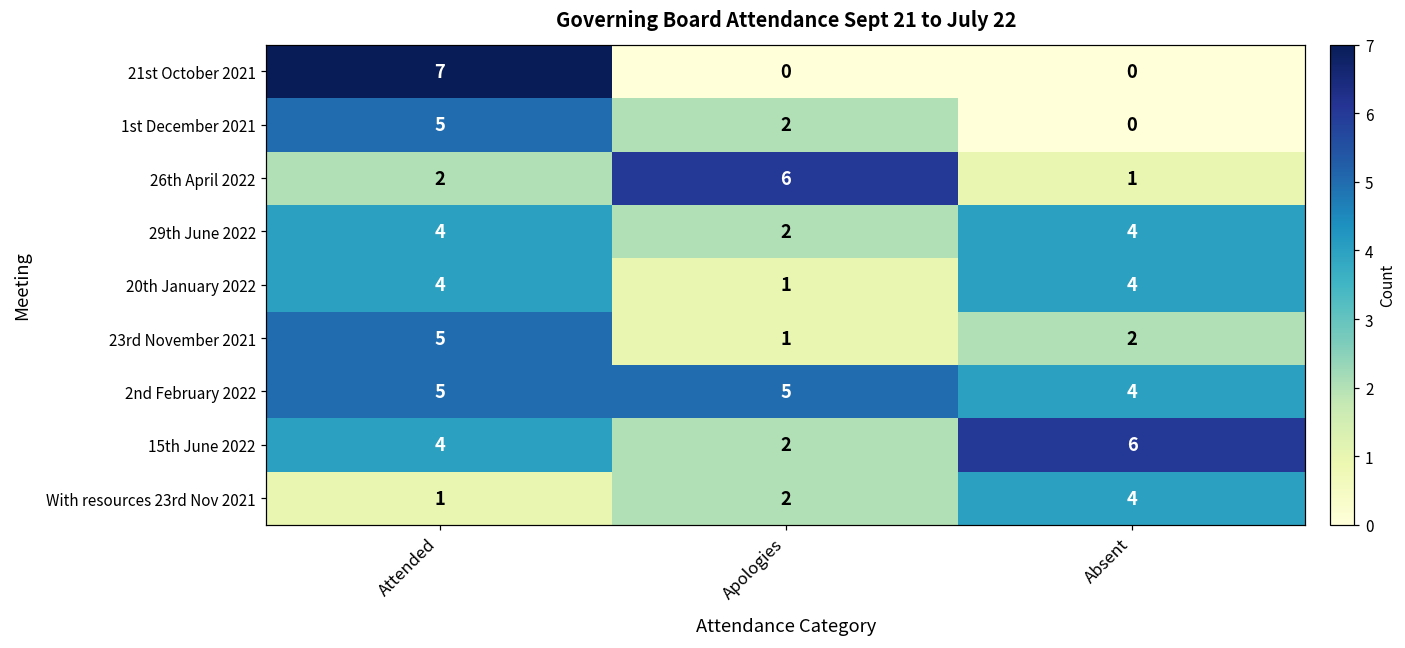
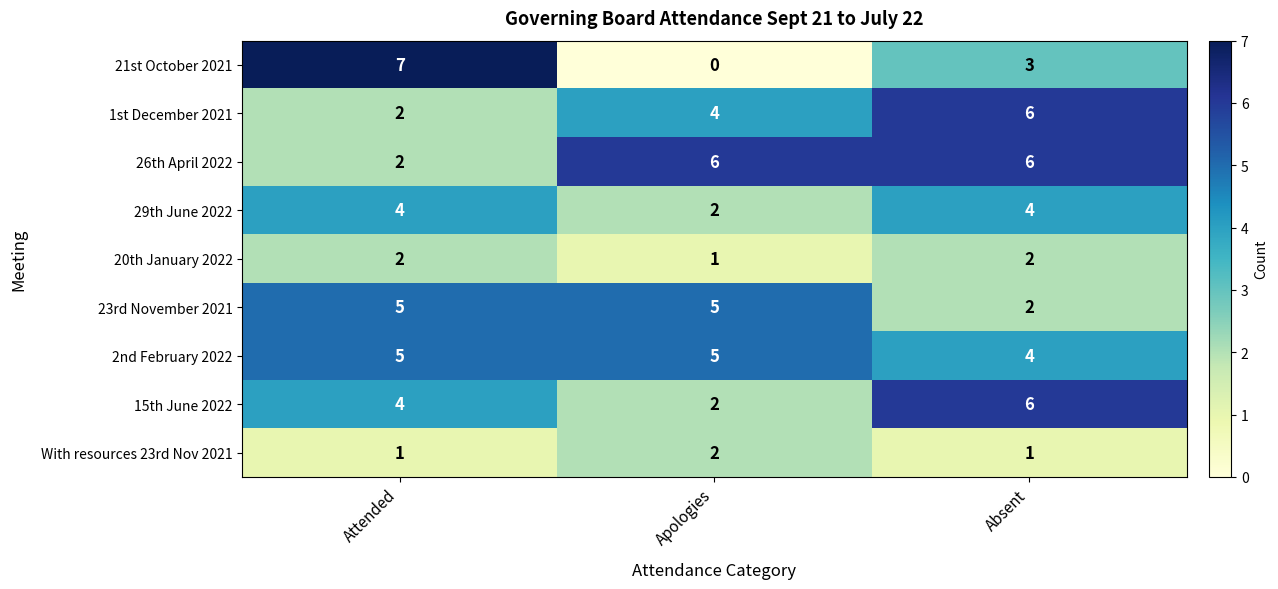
21st October 2021, Absent: 0 -> 3
1st December 2021, Attended: 5 -> 2
1st December 2021, Apologies: 2 -> 4
1st December 2021, Absent: 0 -> 6
26th April 2022, Absent: 1 -> 6
20th January 2022, Attended: 4 -> 2
20th January 2022, Absent: 4 -> 2
23rd November 2021, Apologies: 1 -> 5
With resources 23rd Nov 2021, Absent: 4 -> 1
